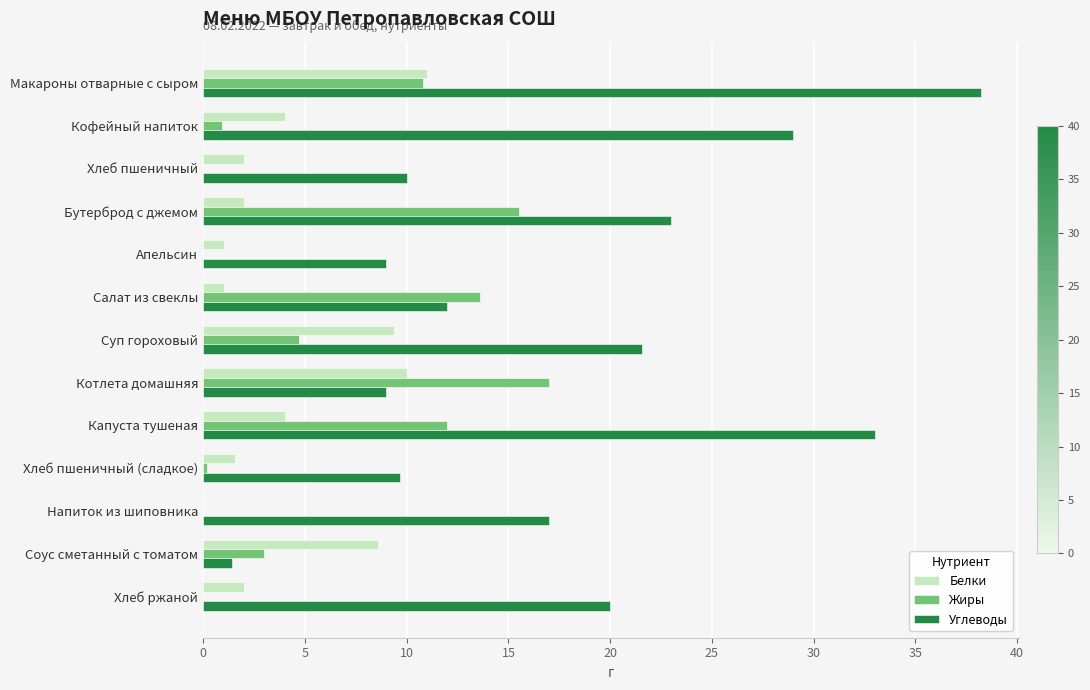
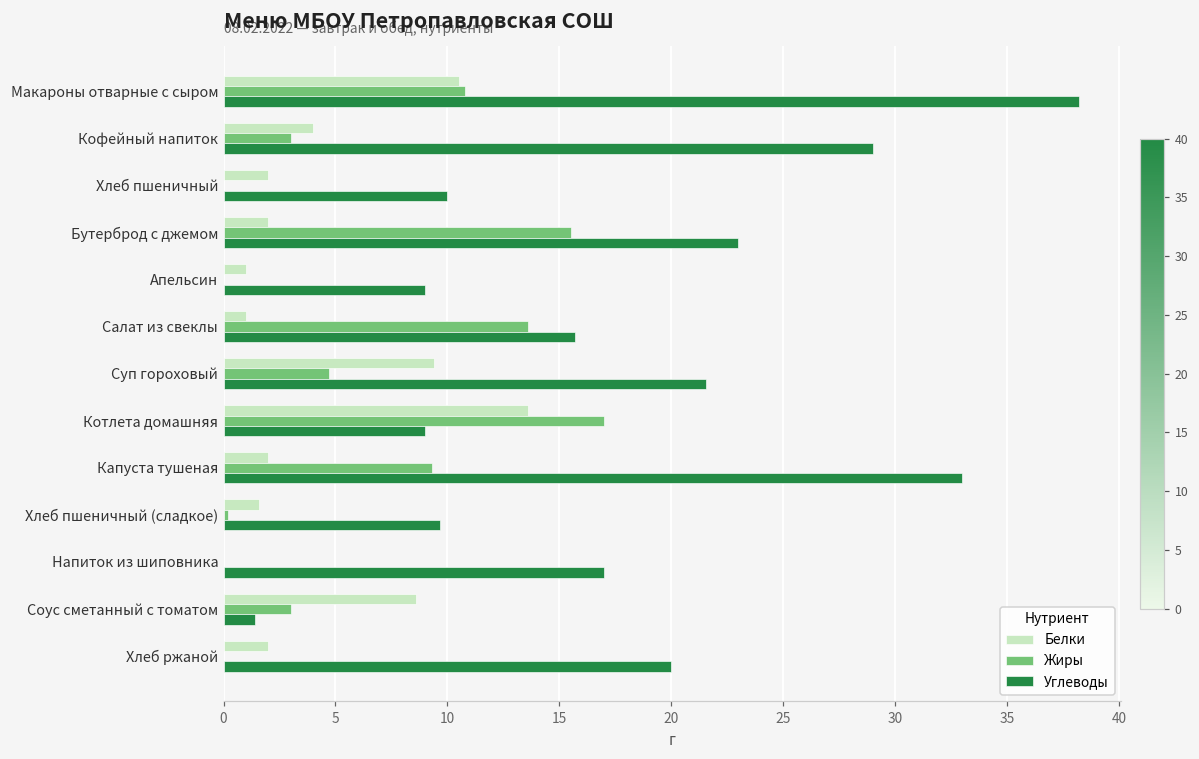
Белки, Макароны отварные с сыром: 11.0 -> 10.5
Жиры, Кофейный напиток: 0.9 -> 3.0
Углеводы, Салат из свеклы: 12.0 -> 15.7
Белки, Котлета домашняя: 10.0 -> 13.6
Белки, Капуста тушеная: 4 -> 2
Жиры, Капуста тушеная: 12.0 -> 9.3
